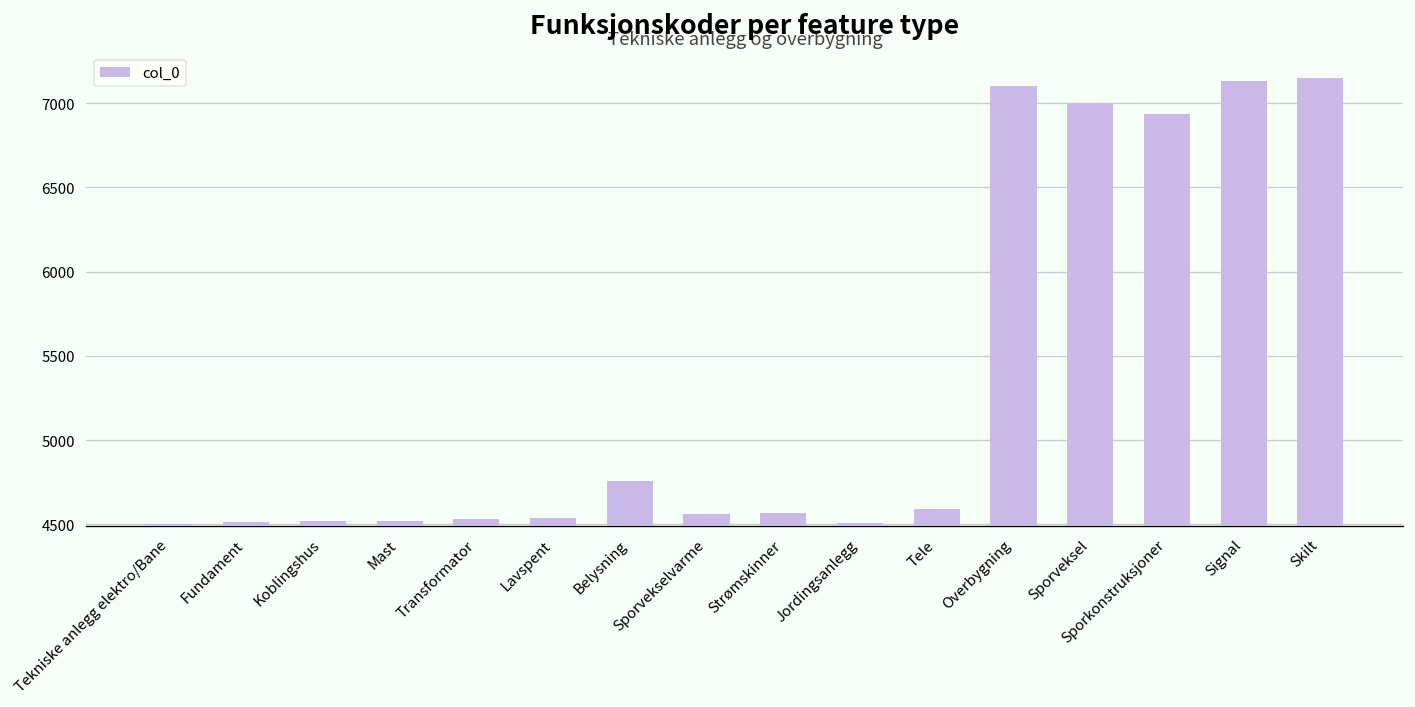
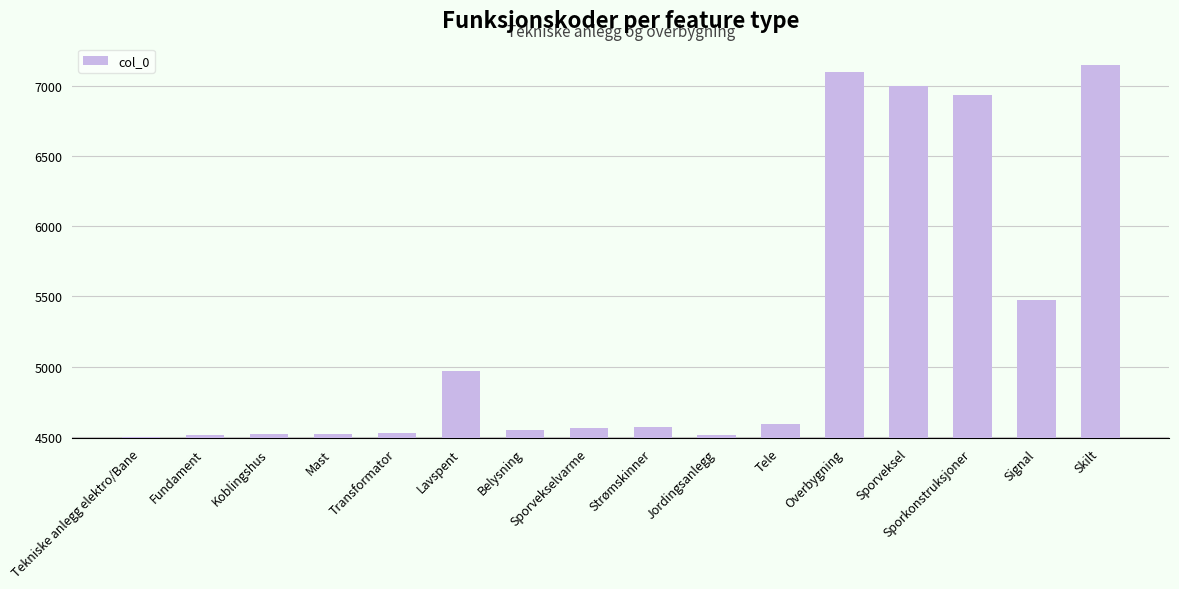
Lavspent: 4540 -> 4970
Belysning: 4760 -> 4550
Signal: 7130 -> 5470
